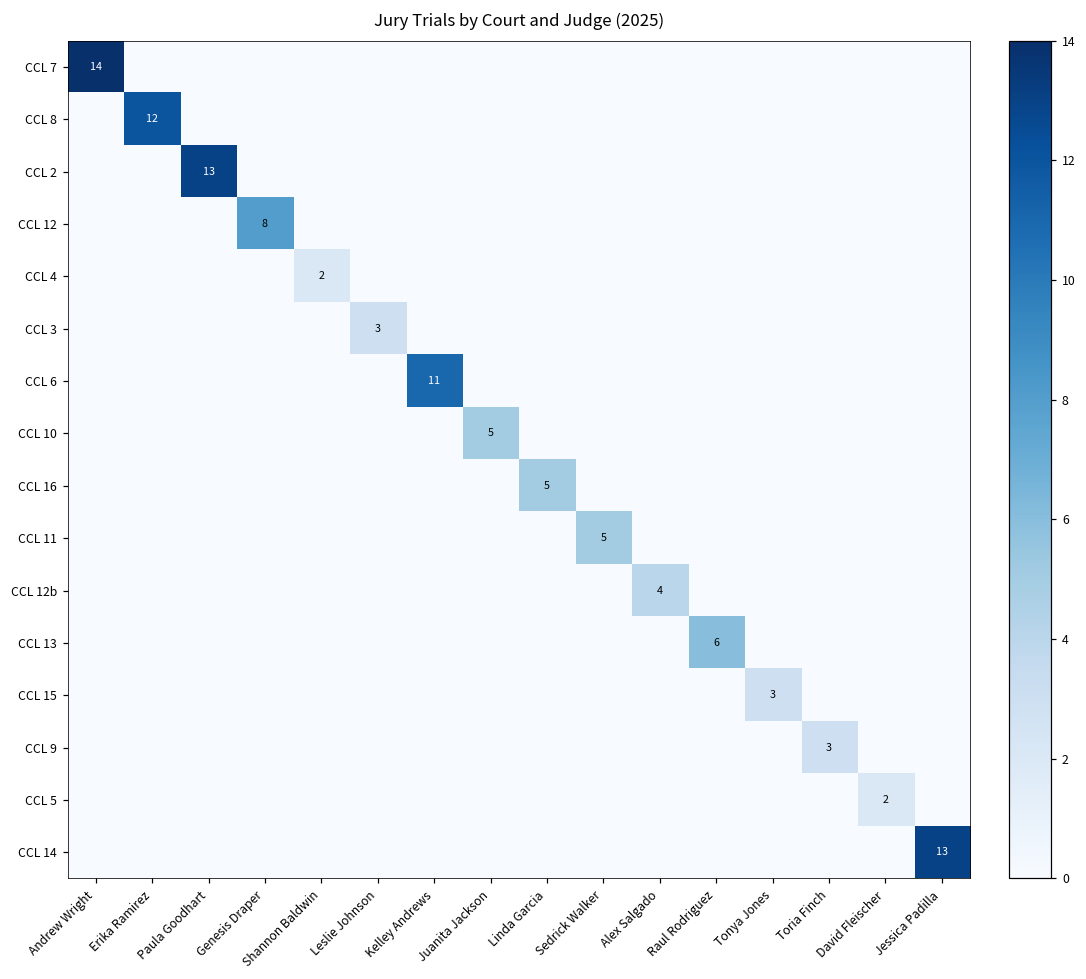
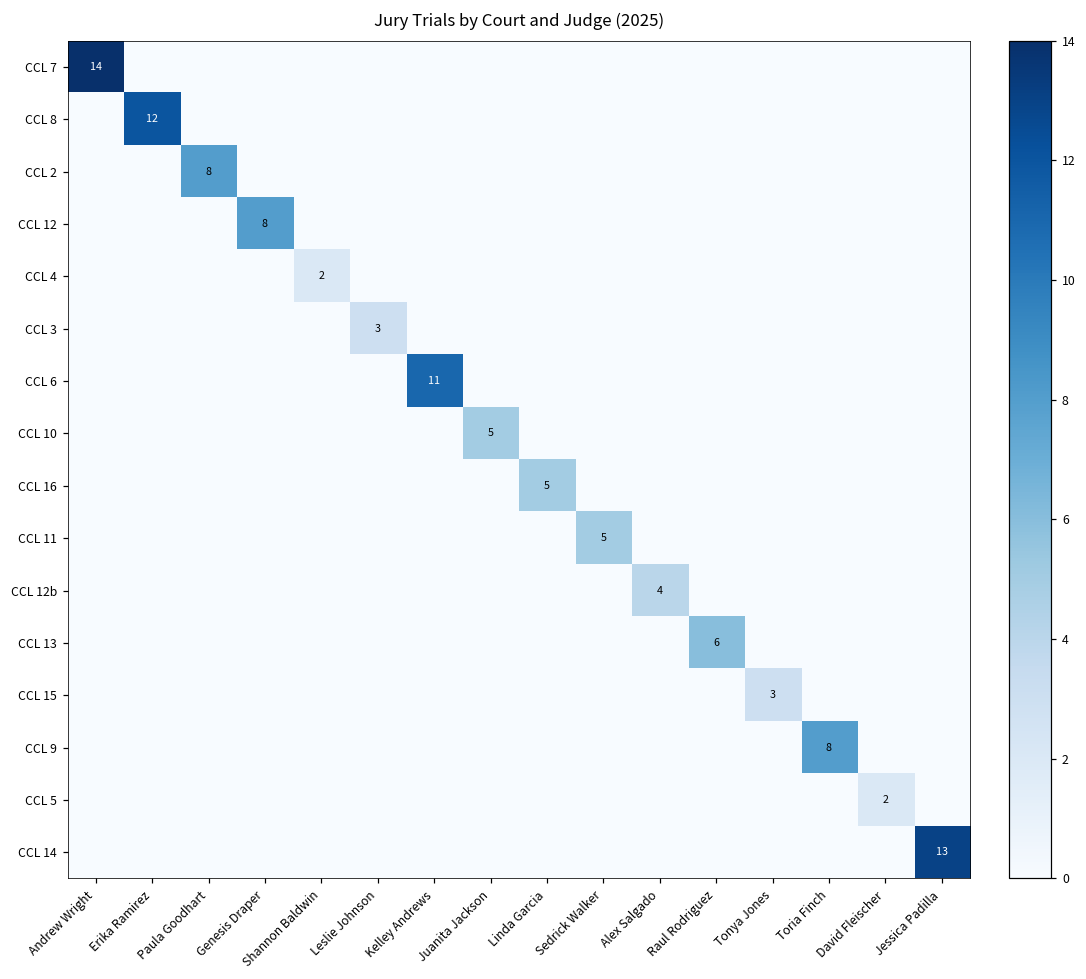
CCL 2, Paula Goodhart: 13 -> 8
CCL 9, Toria Finch: 3 -> 8
